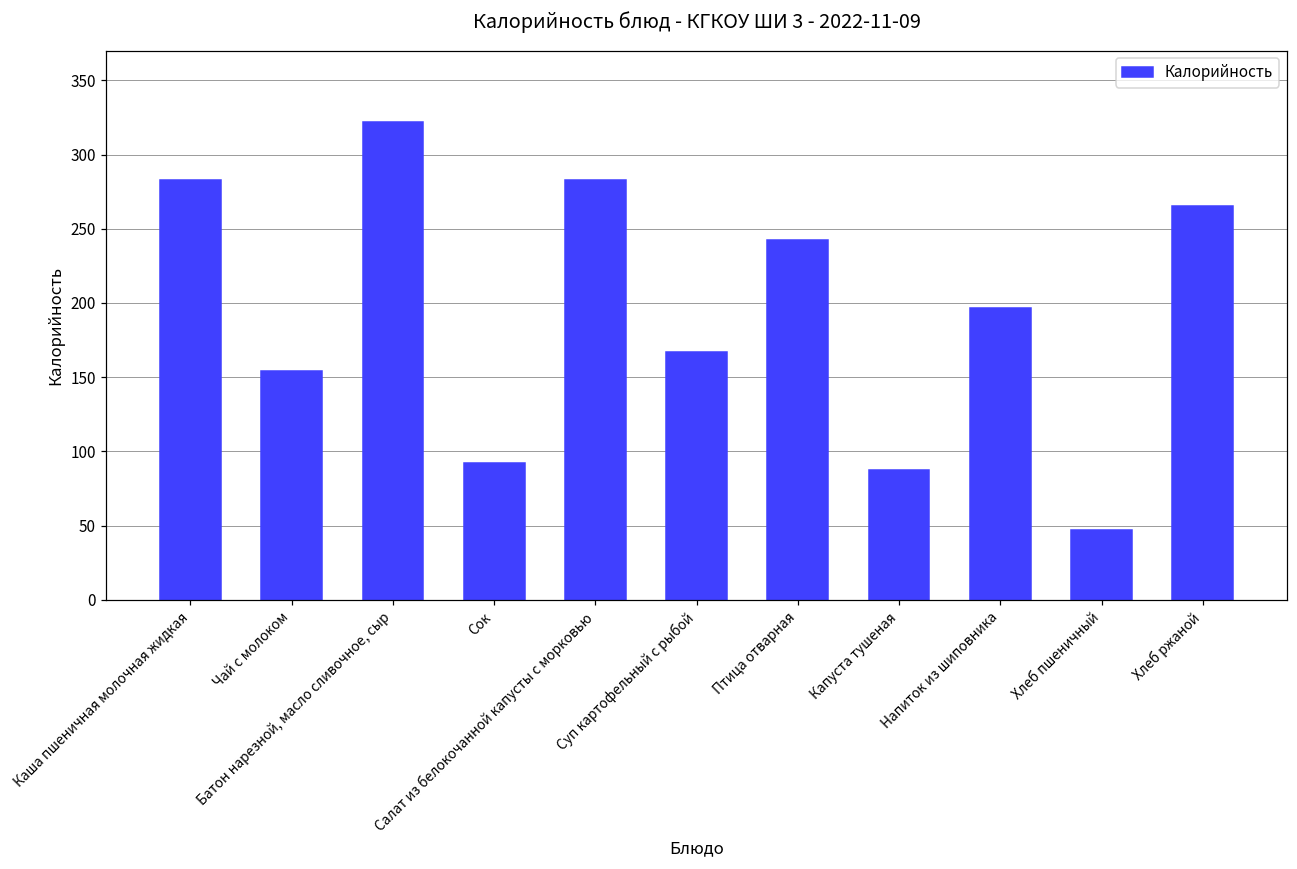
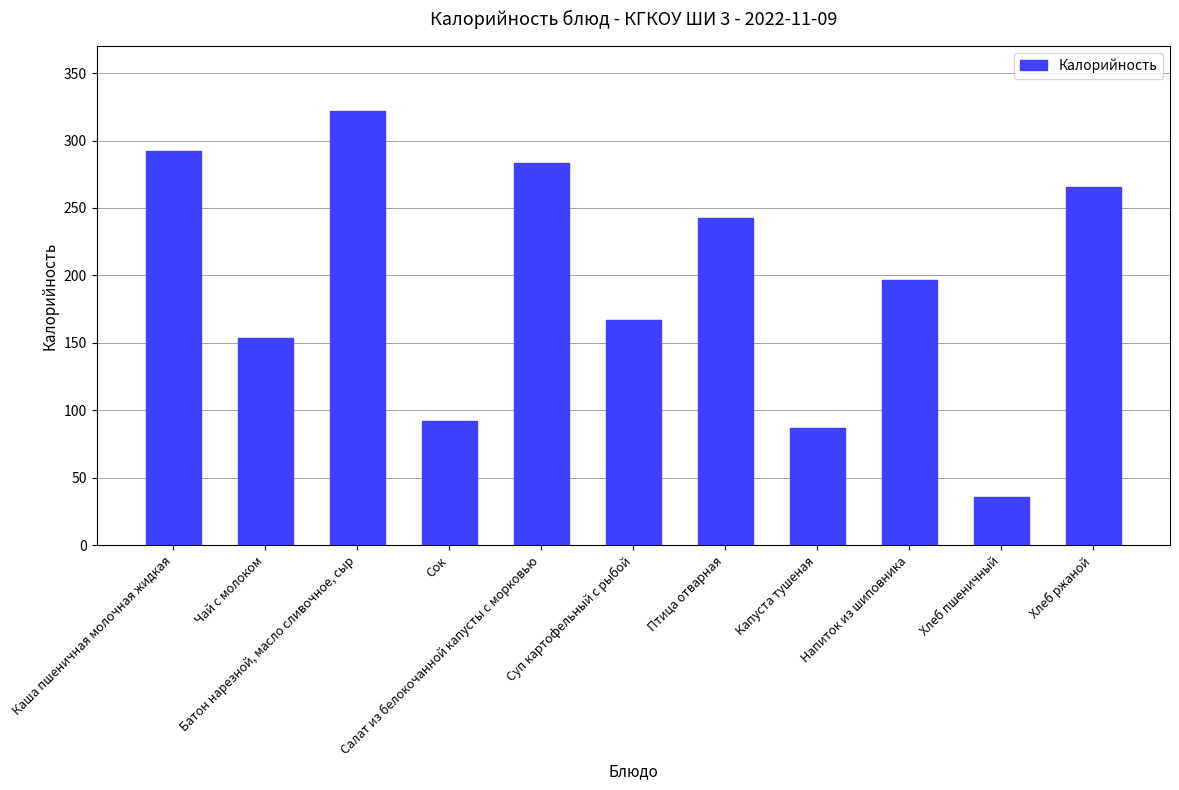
Каша пшеничная молочная жидкая: 283 -> 292
Хлеб пшеничный: 47 -> 36
